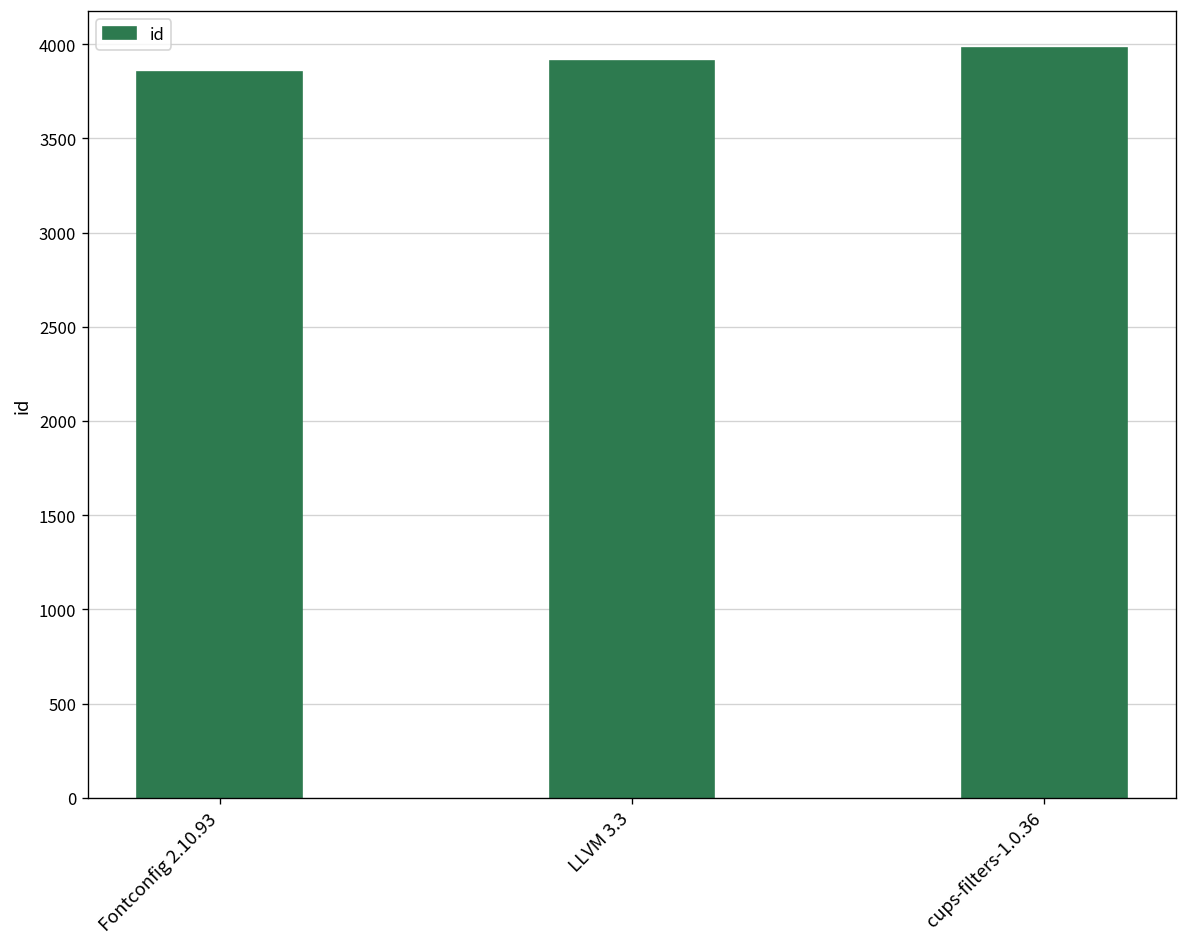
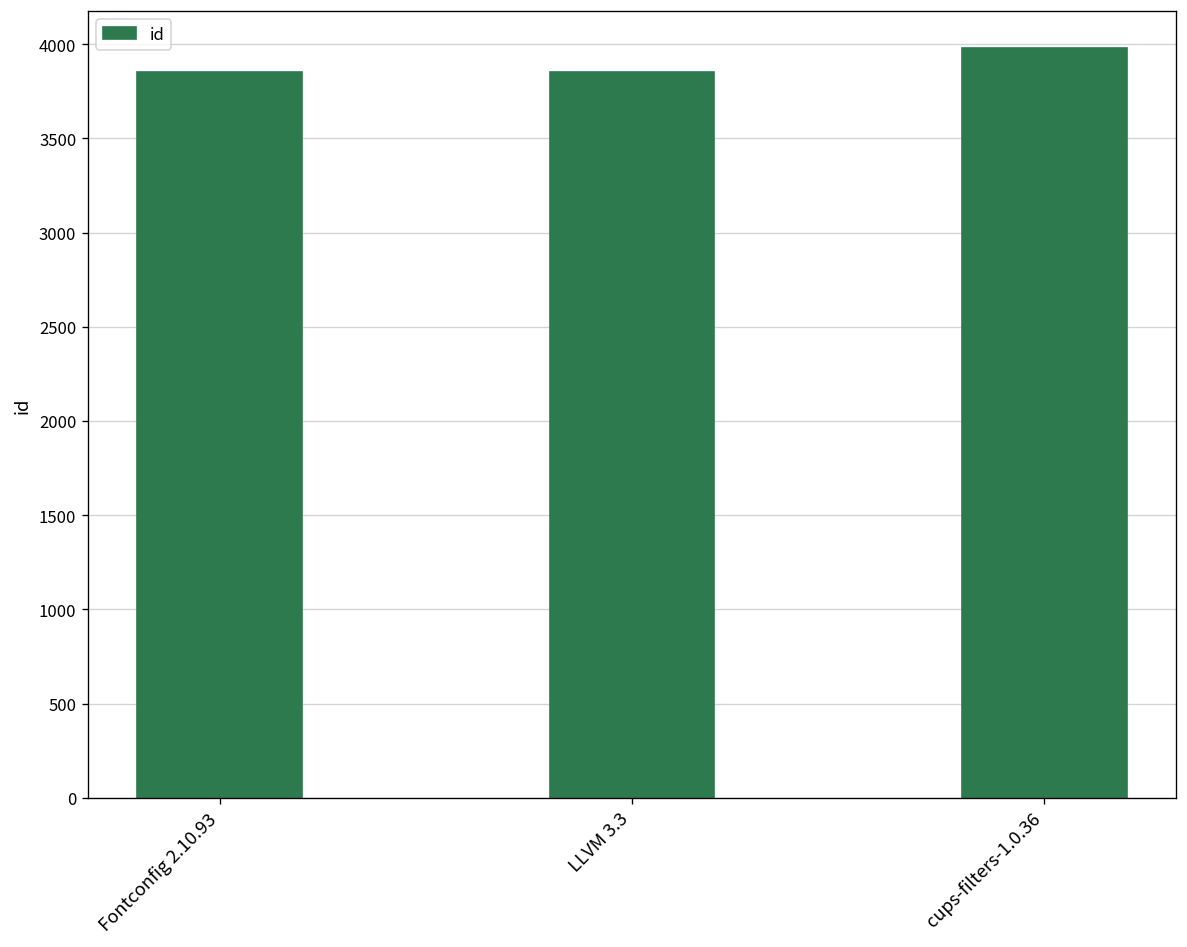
LLVM 3.3: 3910 -> 3850
